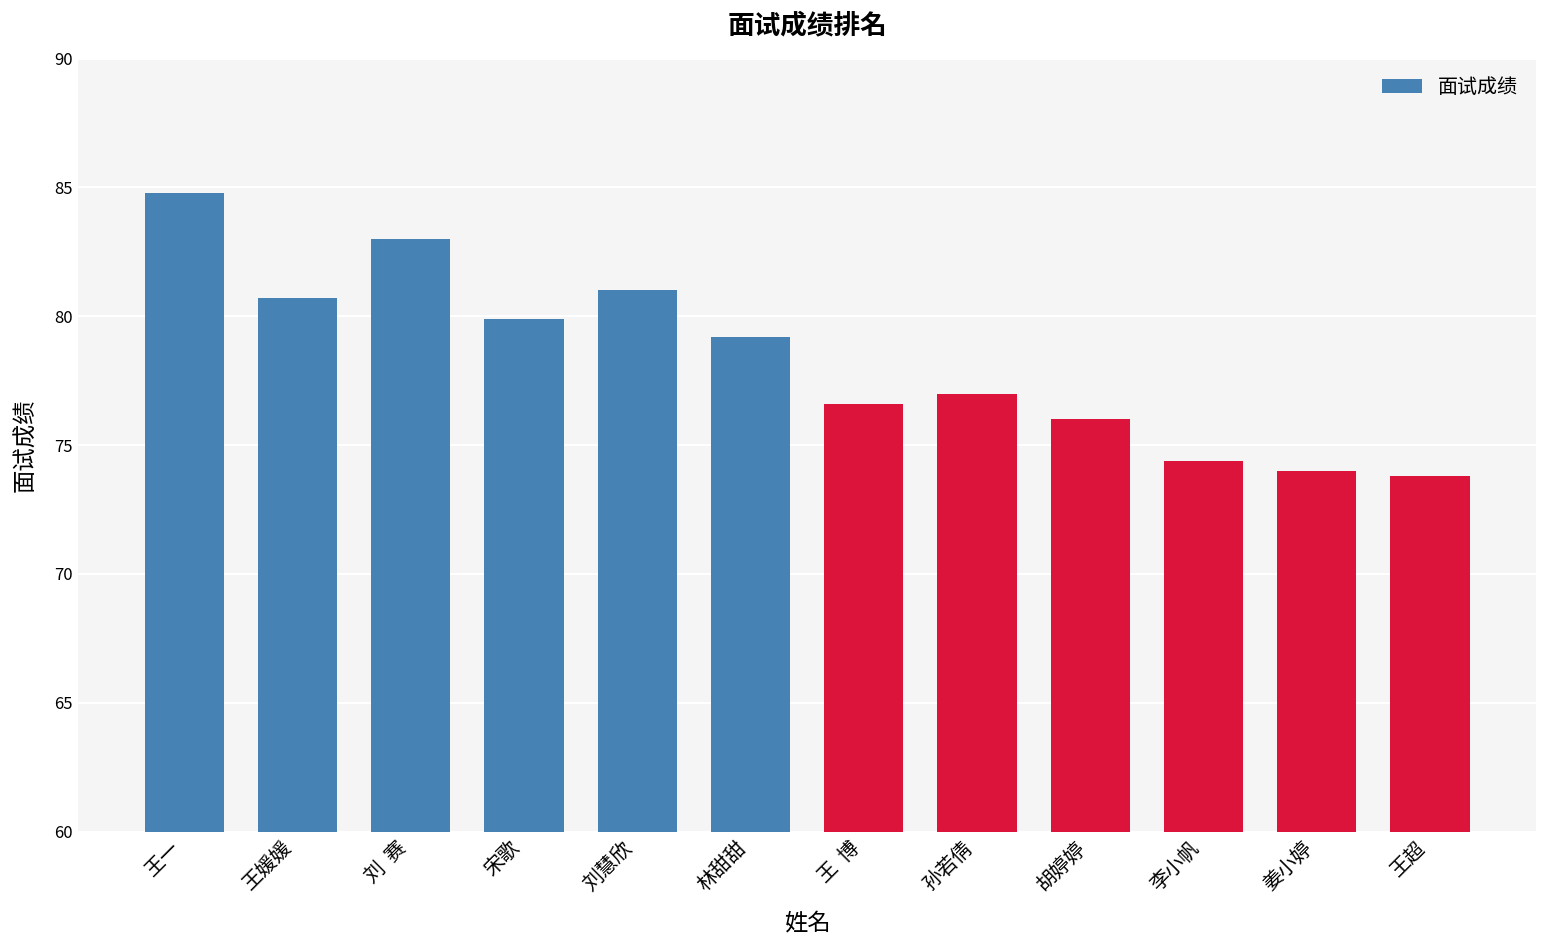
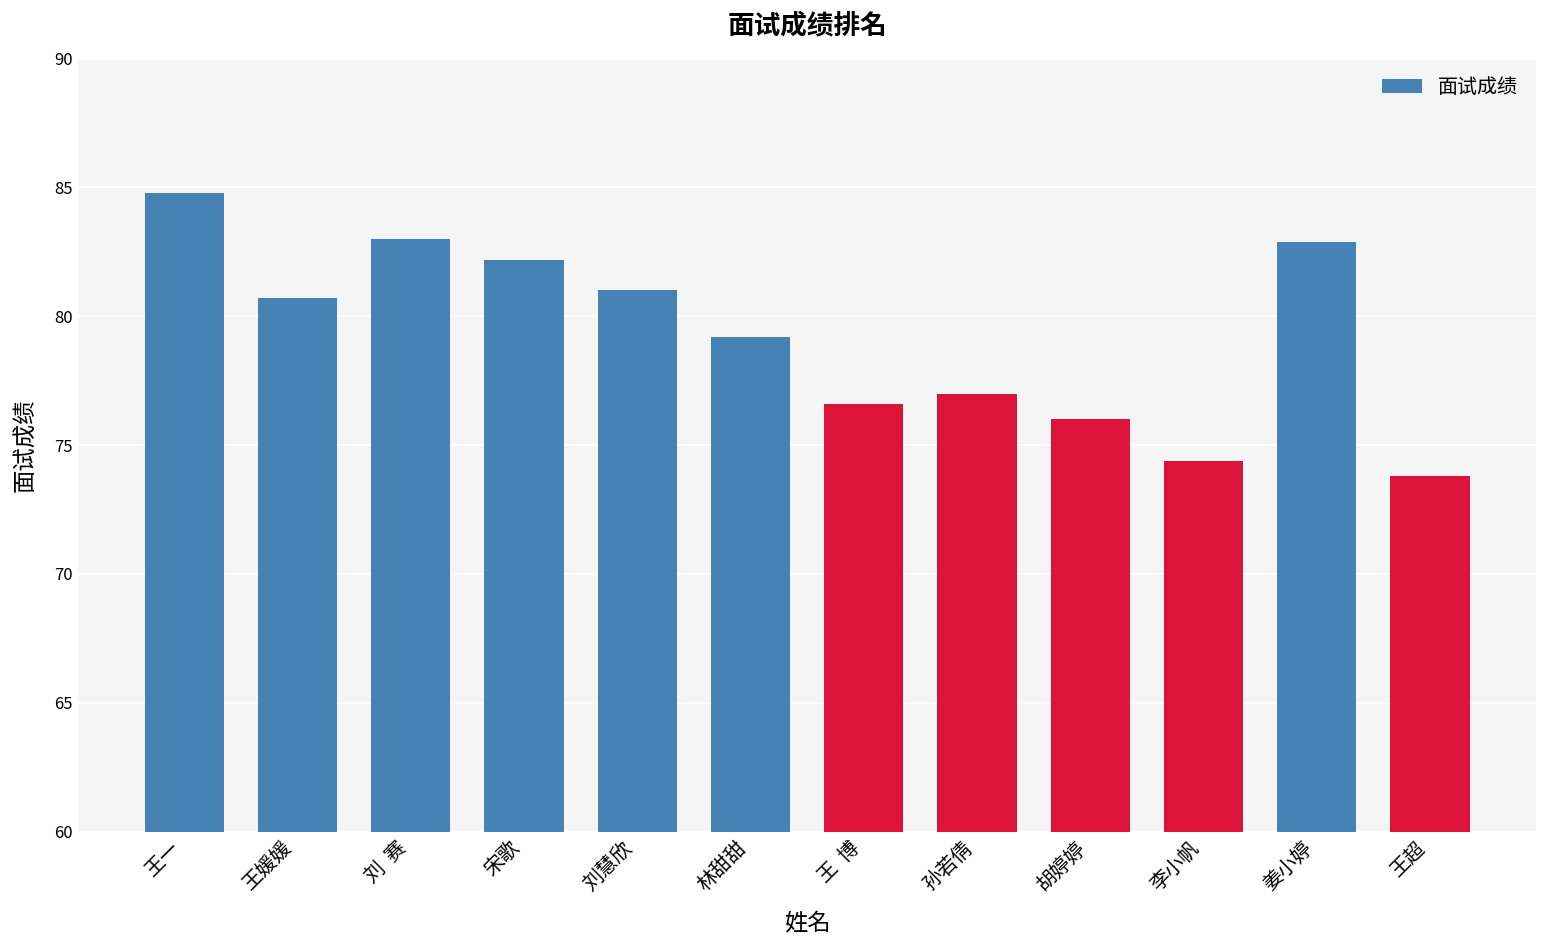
宋歌: 79.9 -> 82.2
姜小婷: 74.0 -> 82.9
